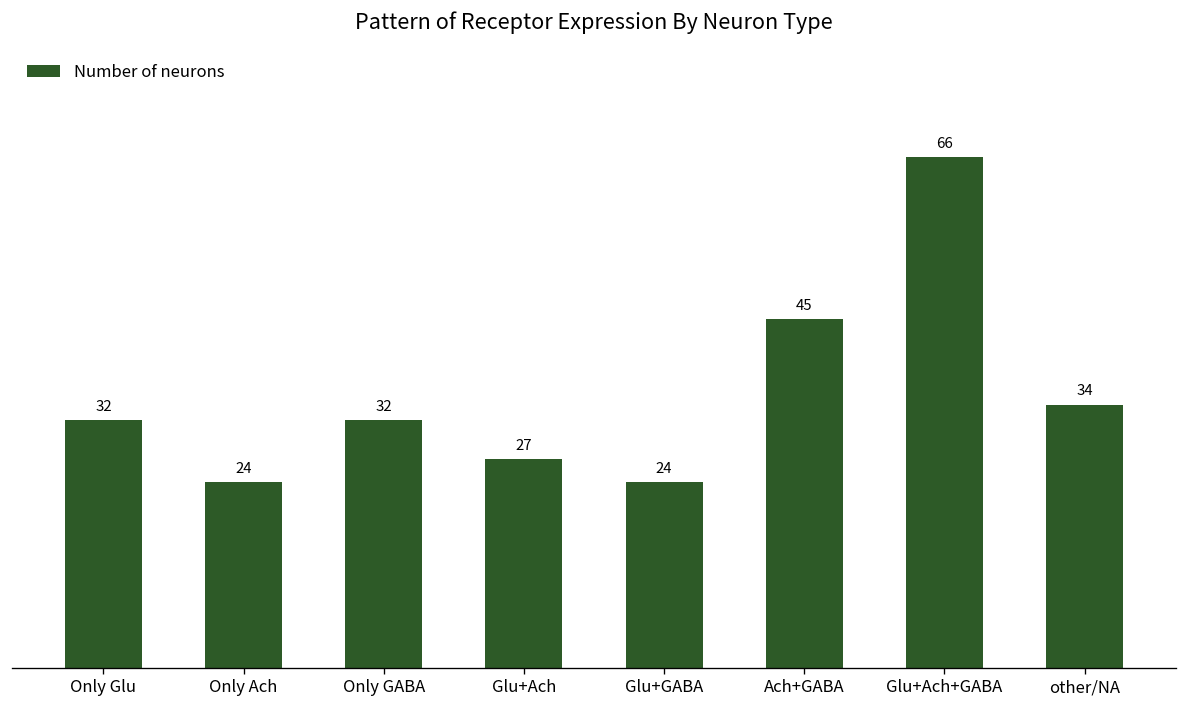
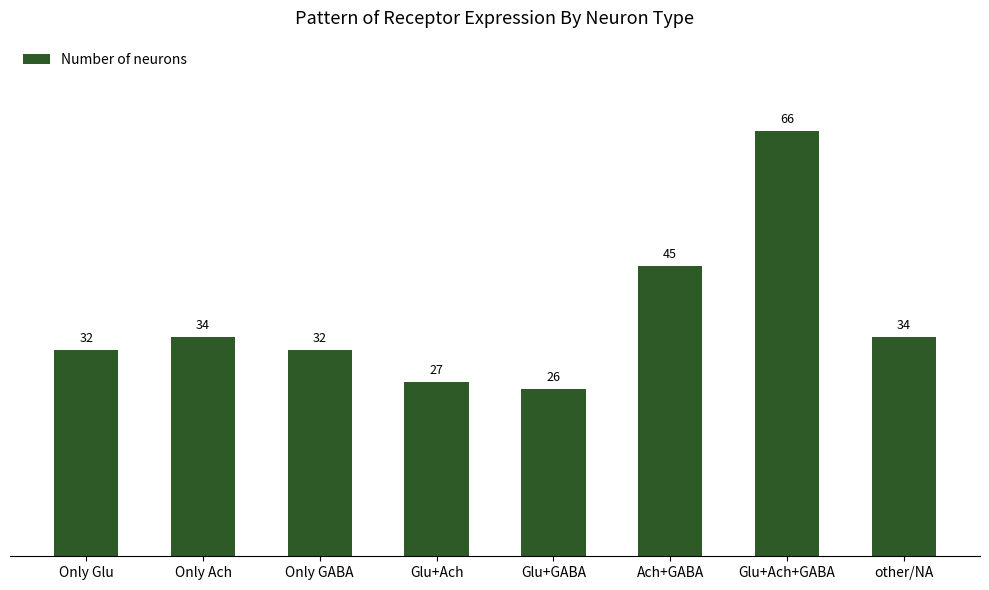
Only Ach: 24 -> 34
Glu+GABA: 24 -> 26
